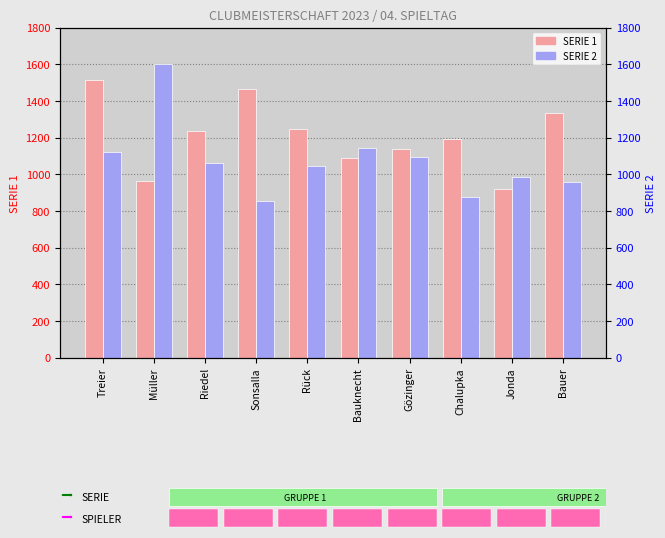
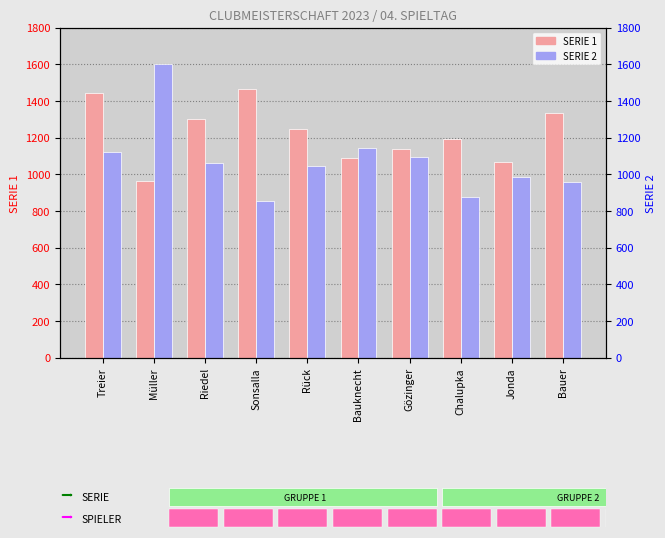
SERIE 1, Treier: 1520 -> 1440
SERIE 1, Riedel: 1240 -> 1300
SERIE 1, Jonda: 920 -> 1070
